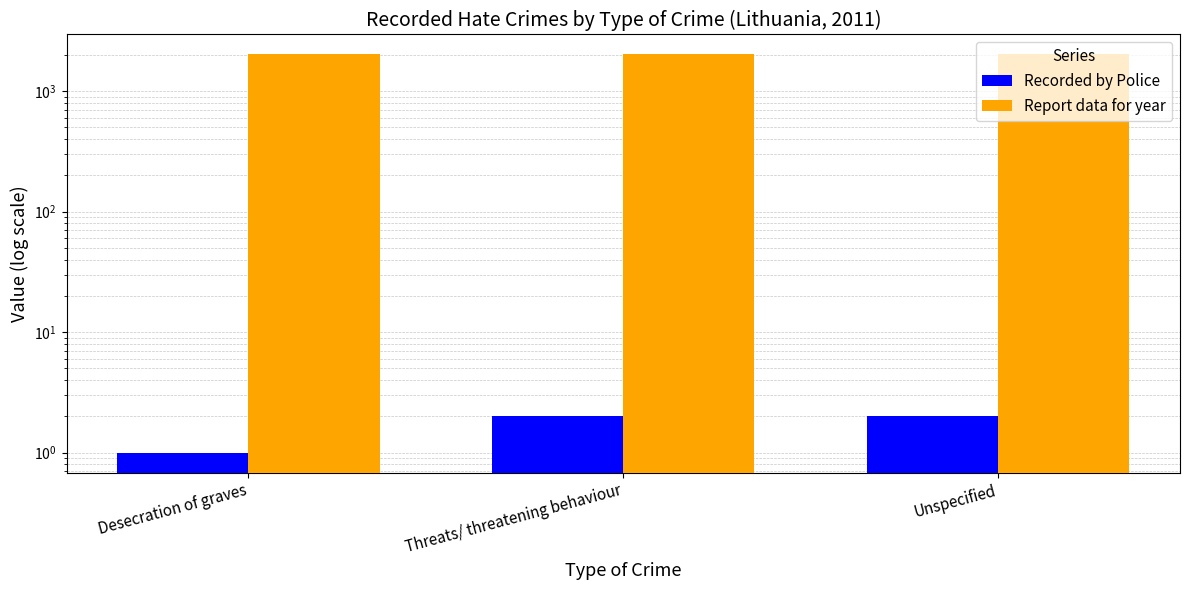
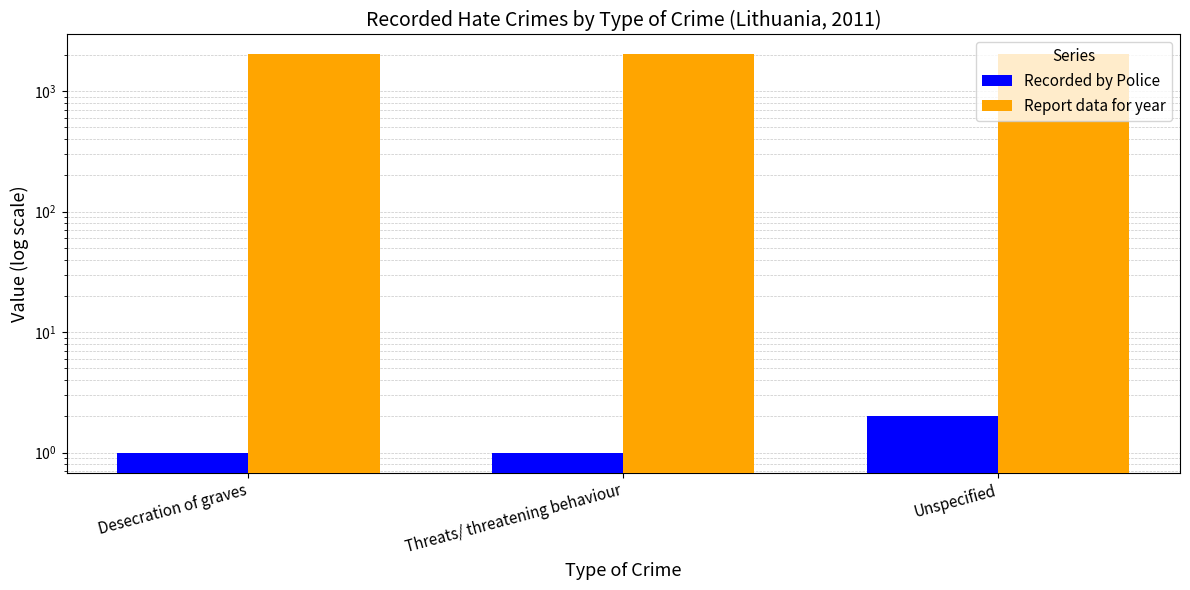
Recorded by Police, Threats/ threatening behaviour: 2 -> 1
